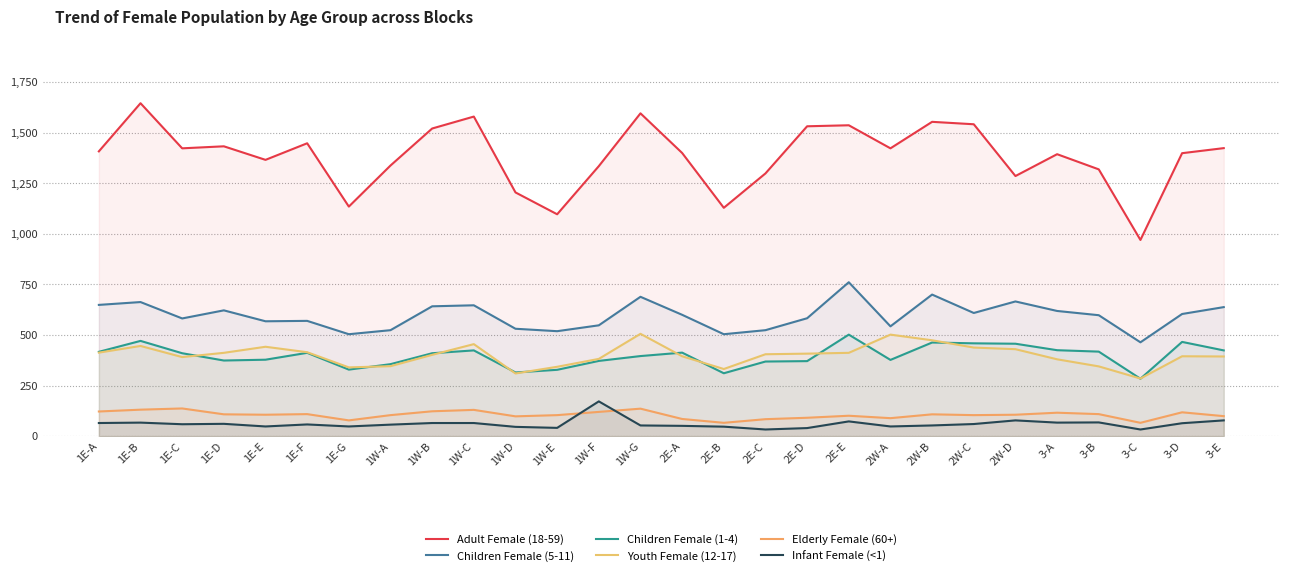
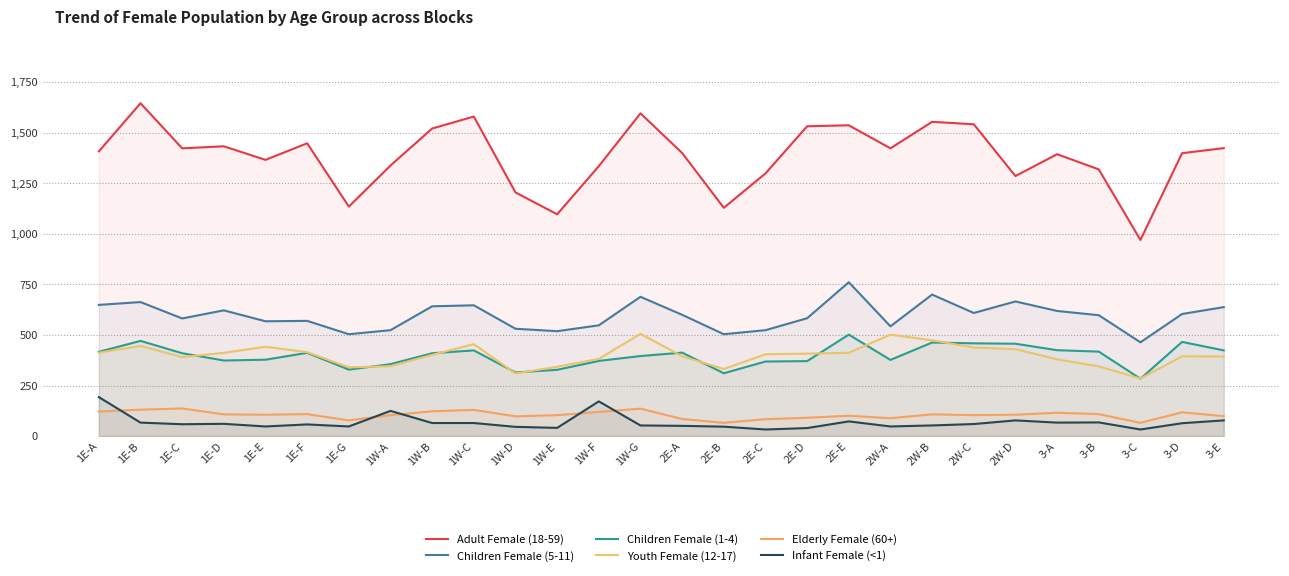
Infant Female (<1), 1E-A: 70 -> 190
Infant Female (<1), 1W-A: 60 -> 130
